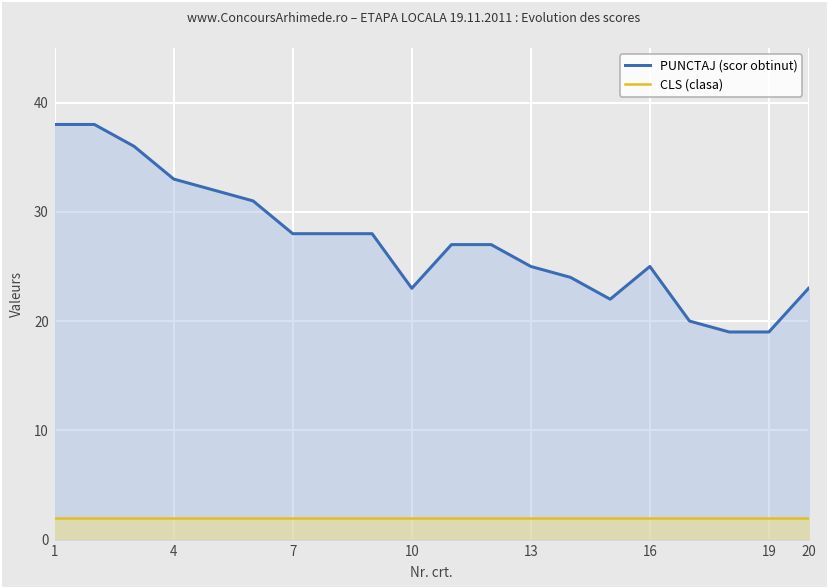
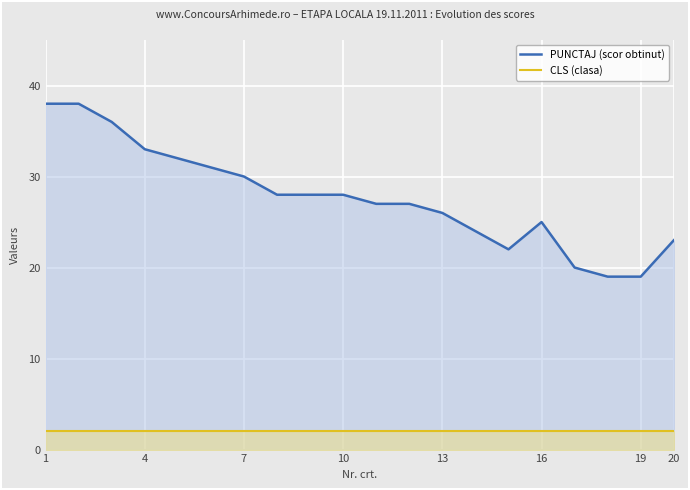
PUNCTAJ (scor obtinut), 7: 28 -> 30
PUNCTAJ (scor obtinut), 10: 23 -> 28
PUNCTAJ (scor obtinut), 13: 25 -> 26
